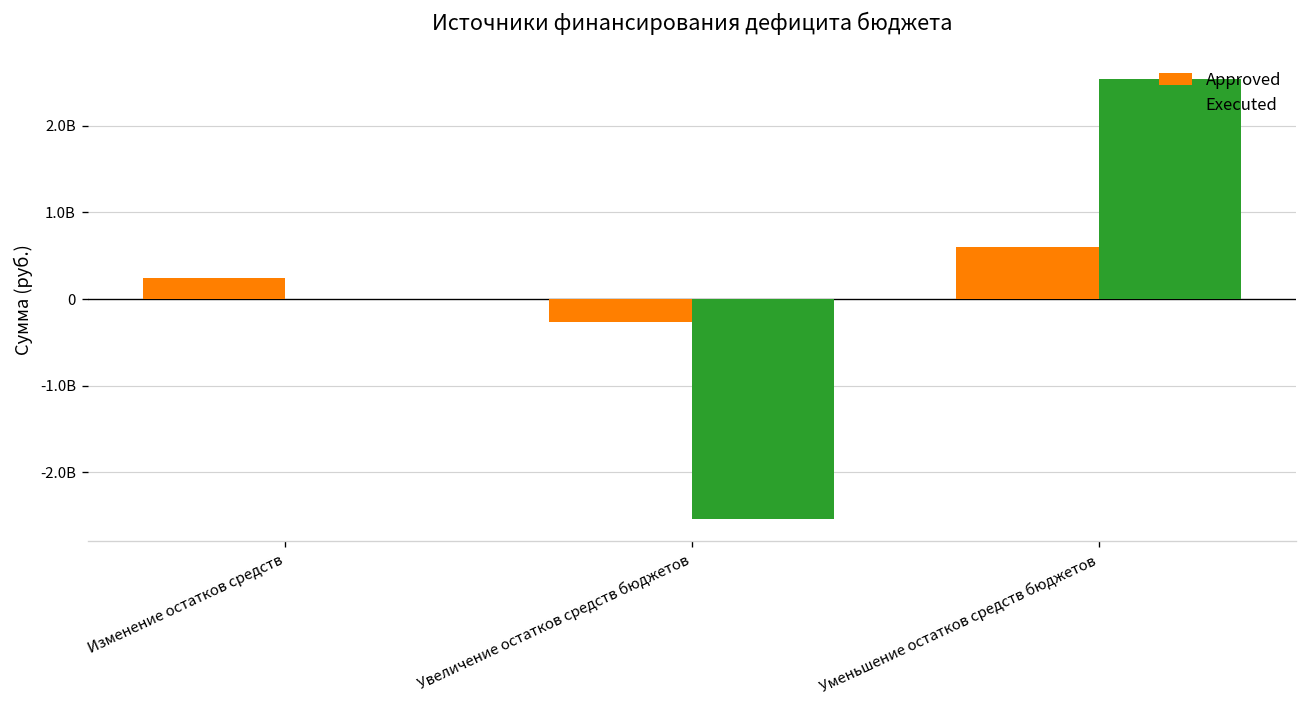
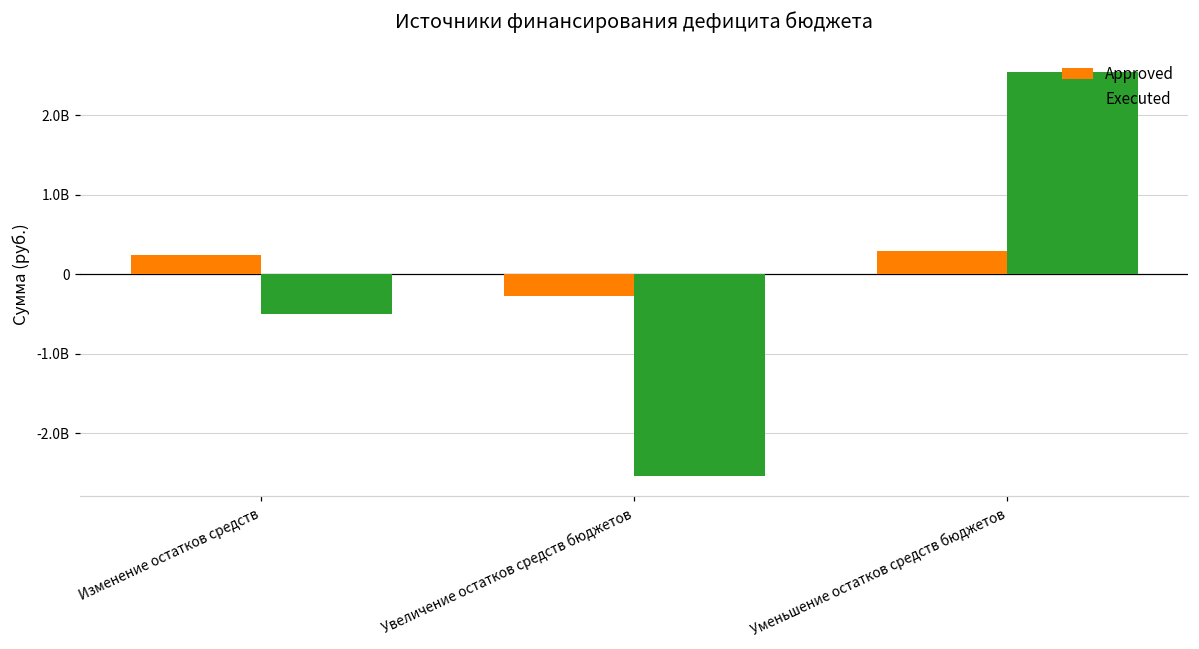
Executed, Изменение остатков средств: 0 -> -500000000
Approved, Уменьшение остатков средств бюджетов: 600000000 -> 300000000
